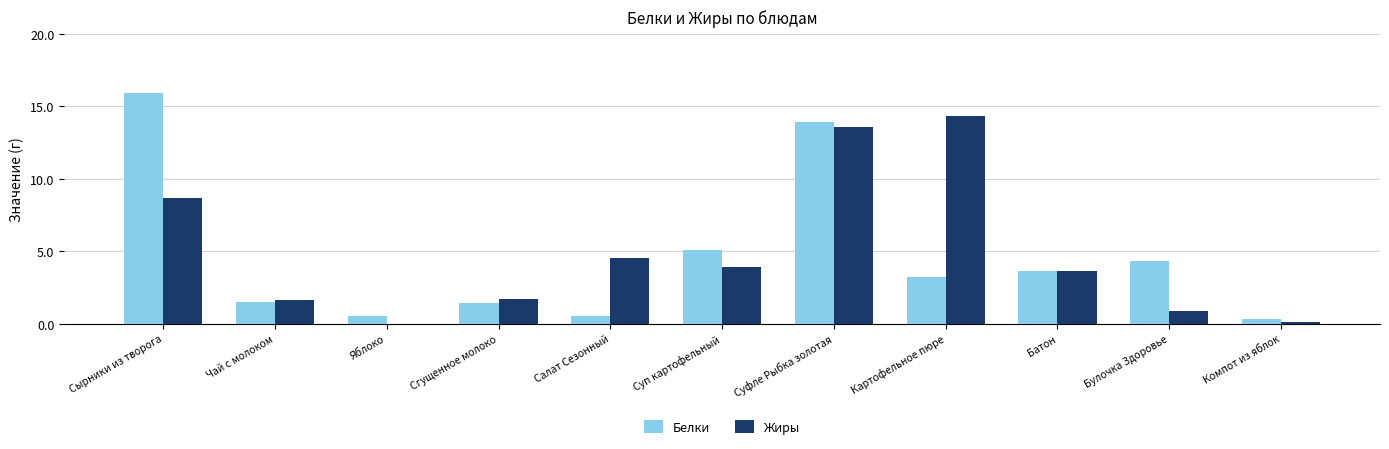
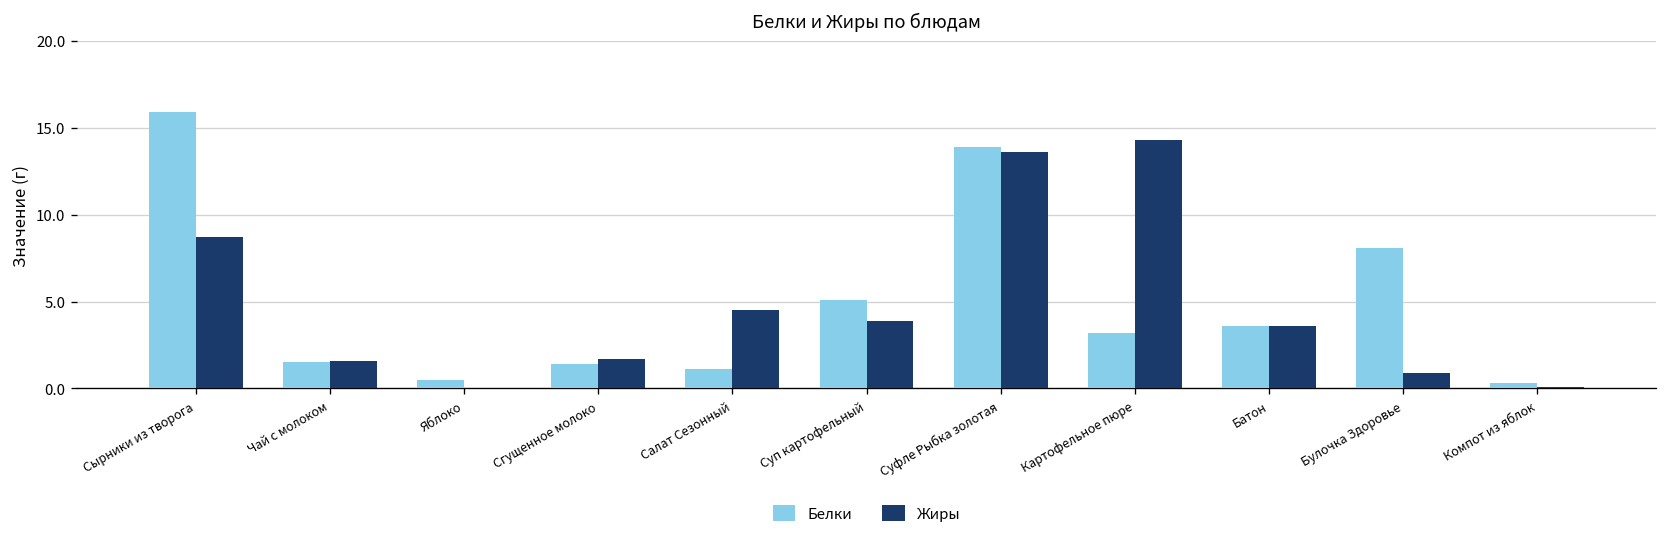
Белки, Салат Сезонный: 0.5 -> 1.1
Белки, Булочка Здоровье: 4.3 -> 8.1
